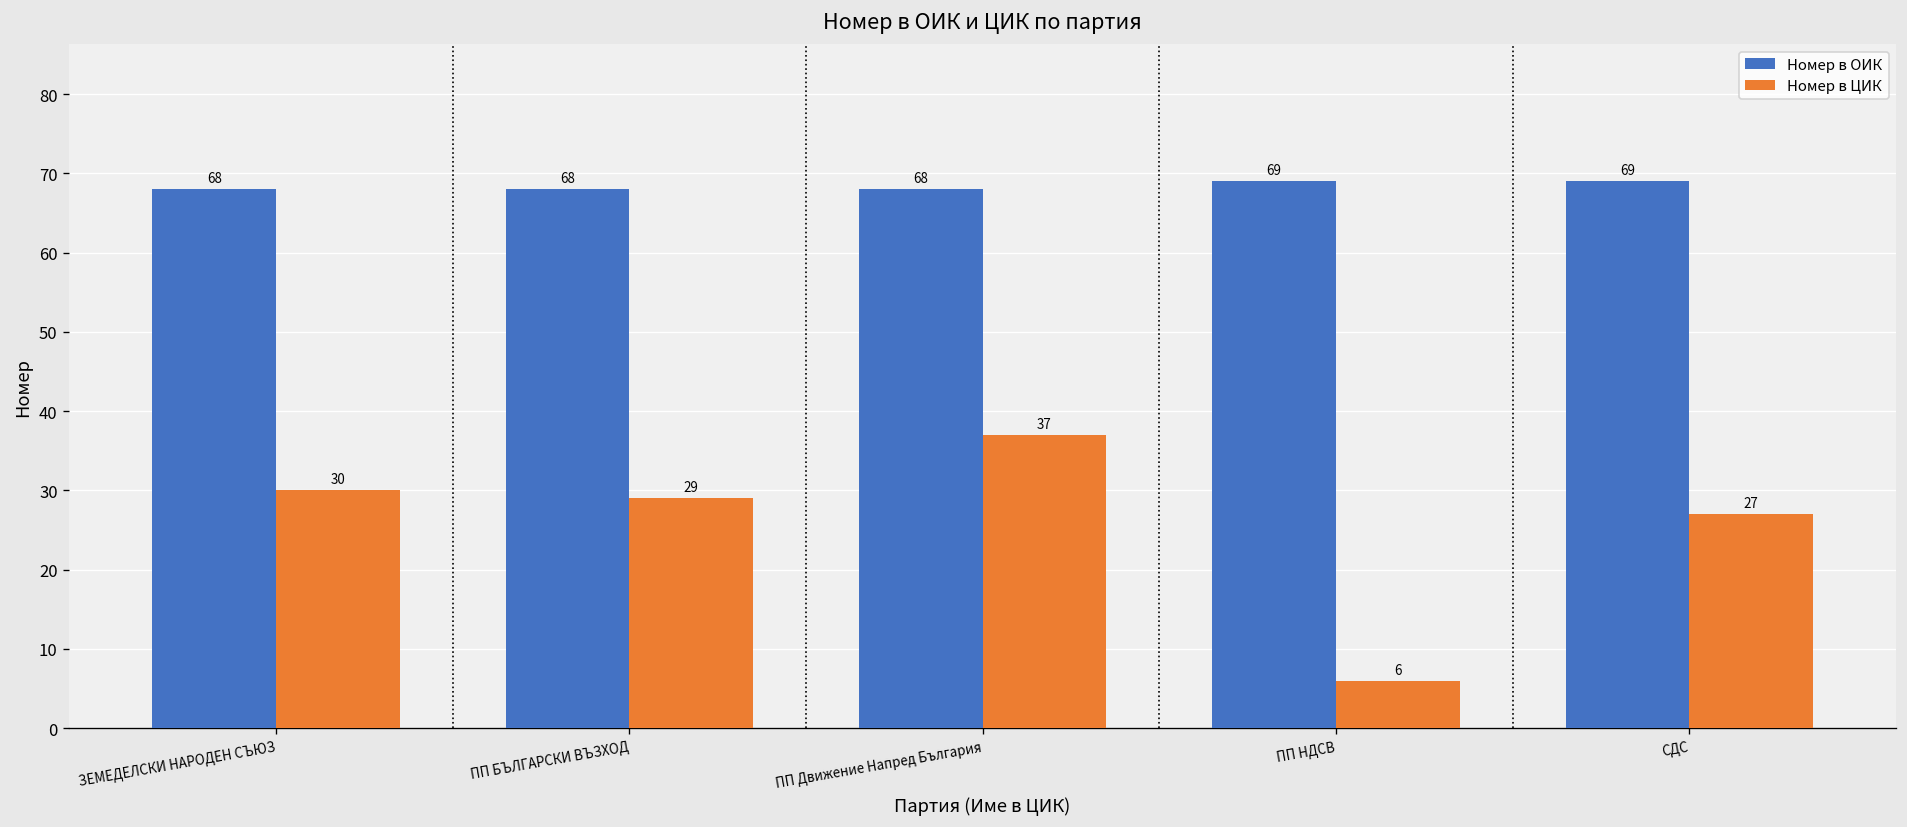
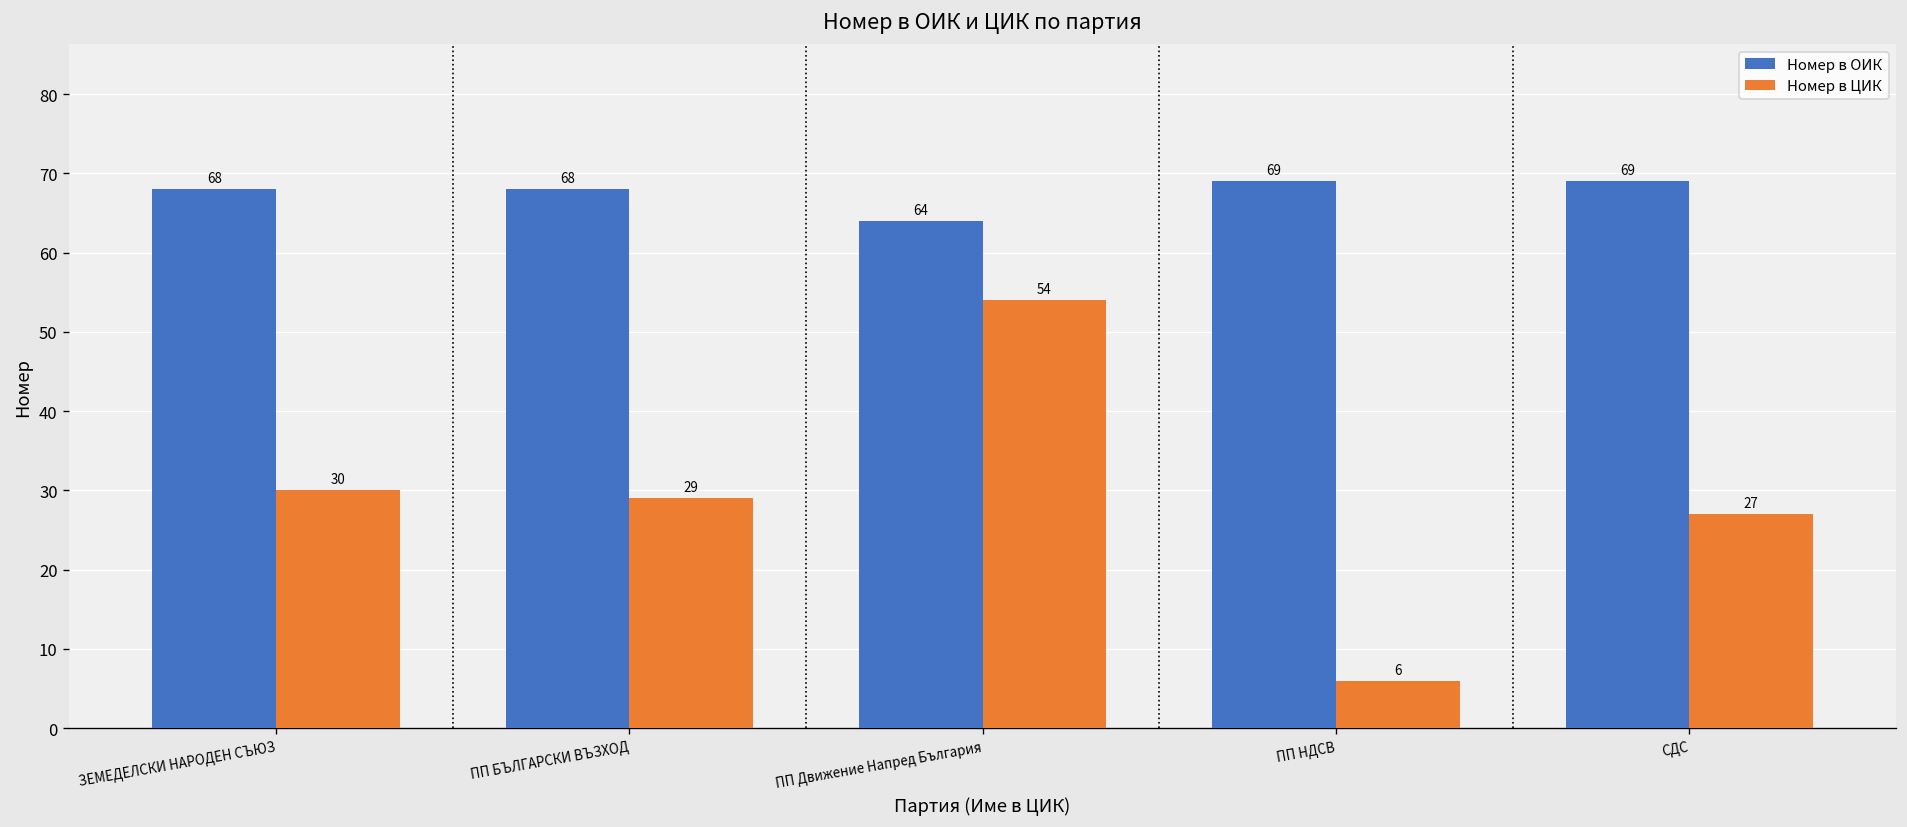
Номер в ОИК, ПП Движение Напред България: 68 -> 64
Номер в ЦИК, ПП Движение Напред България: 37 -> 54
